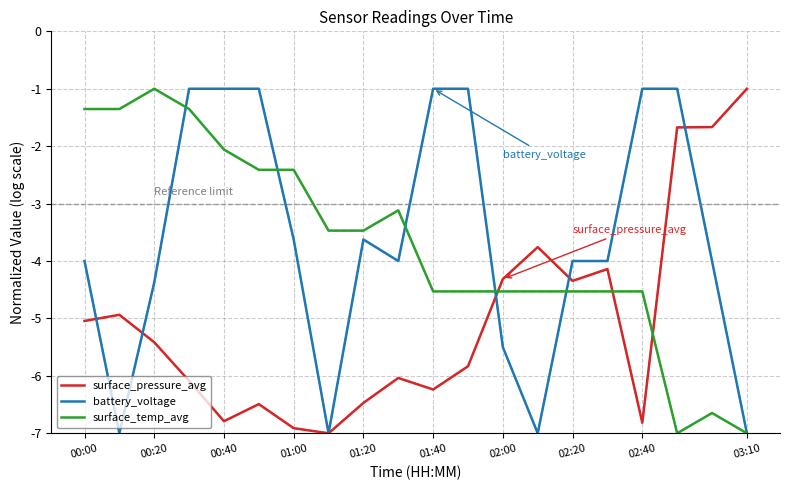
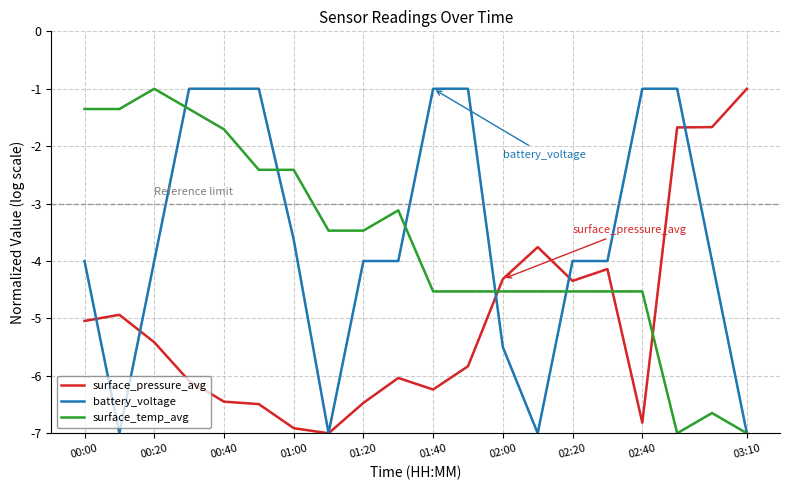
battery_voltage, 00:20: -4.4 -> -4.0
surface_pressure_avg, 00:40: -6.8 -> -6.4
surface_temp_avg, 00:40: -2.1 -> -1.7
battery_voltage, 01:20: -3.6 -> -4.0
